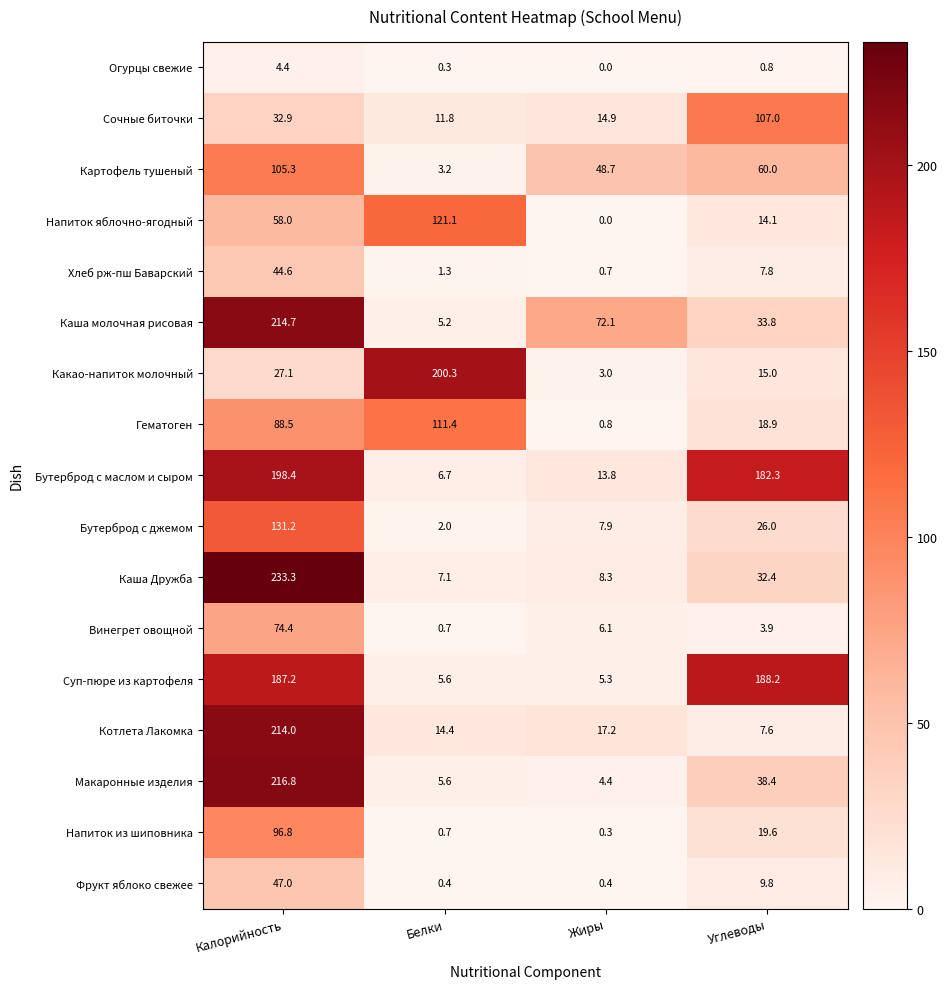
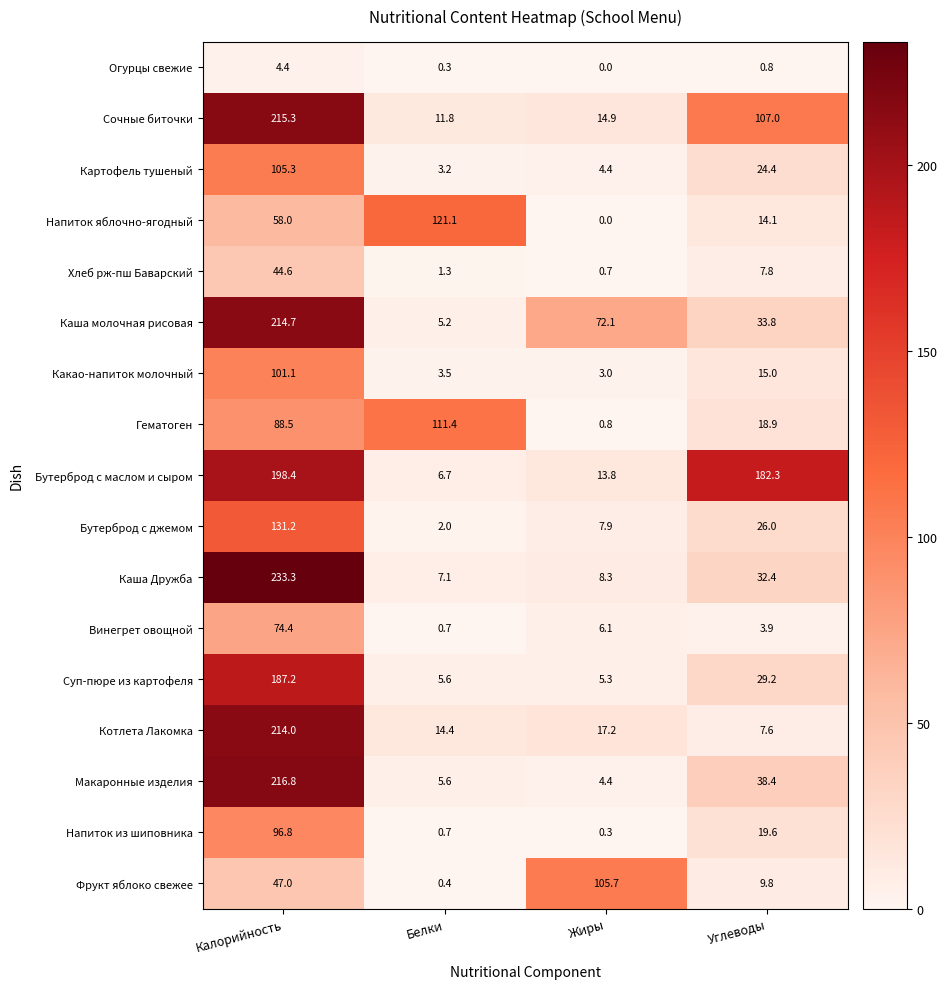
Сочные биточки, Калорийность: 32.9 -> 215.3
Картофель тушеный, Жиры: 48.7 -> 4.4
Картофель тушеный, Углеводы: 60.0 -> 24.4
Какао-напиток молочный, Калорийность: 27.1 -> 101.1
Какао-напиток молочный, Белки: 200.3 -> 3.5
Суп-пюре из картофеля, Углеводы: 188.2 -> 29.2
Фрукт яблоко свежее, Жиры: 0.4 -> 105.7
